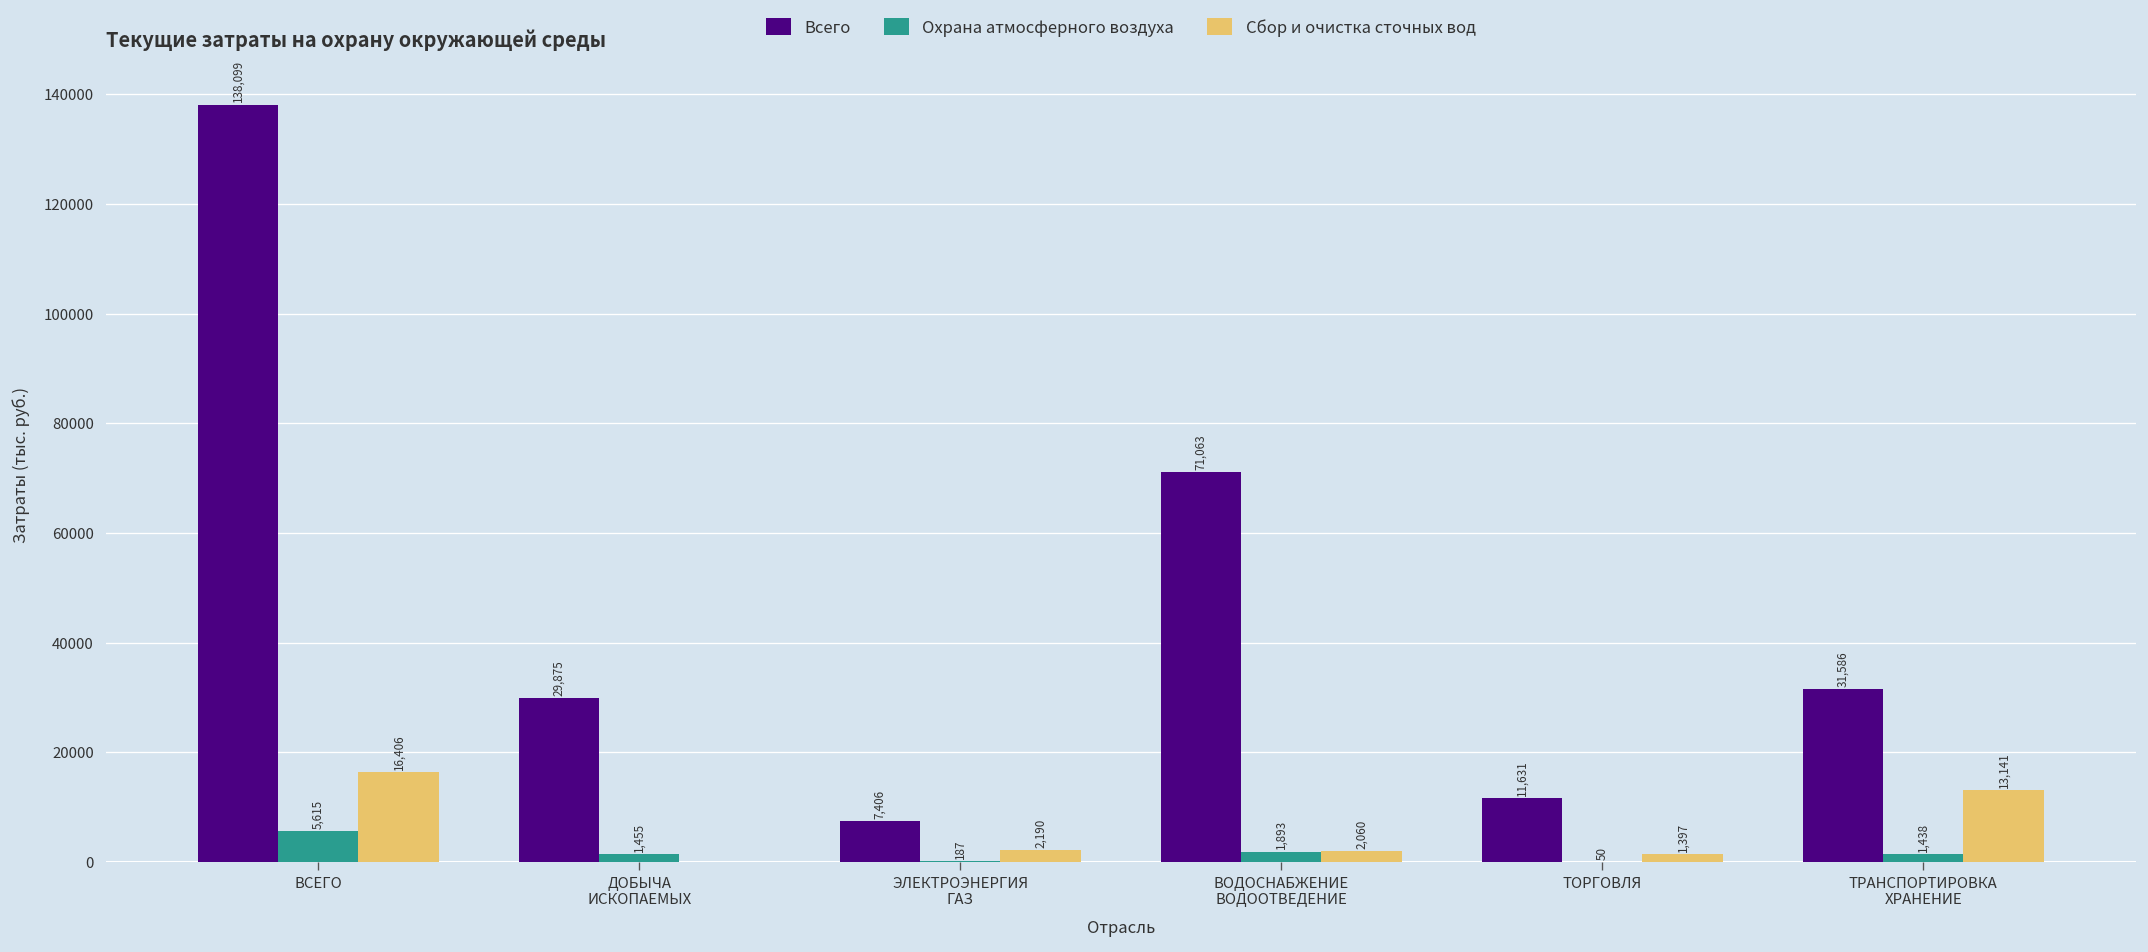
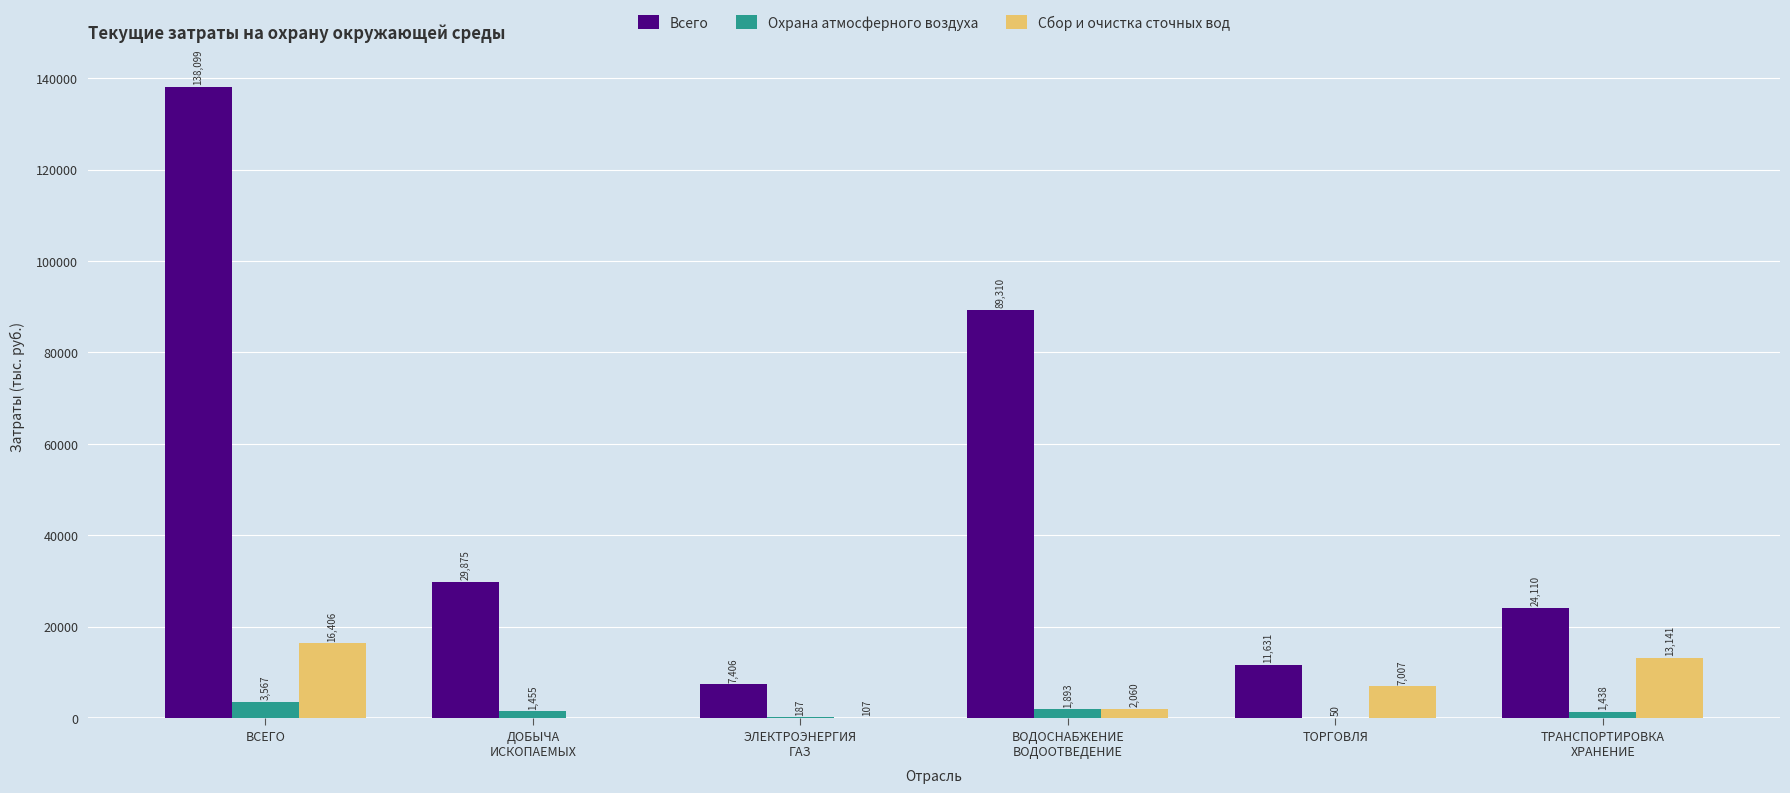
Охрана атмосферного воздуха, ВСЕГО: 5,615 -> 3,567
Сбор и очистка сточных вод, ЭЛЕКТРОЭНЕРГИЯ ГАЗ: 2,190 -> 107
Всего, ВОДОСНАБЖЕНИЕ ВОДООТВЕДЕНИЕ: 71,063 -> 89,310
Сбор и очистка сточных вод, ТОРГОВЛЯ: 1,397 -> 7,007
Всего, ТРАНСПОРТИРОВКА ХРАНЕНИЕ: 31,586 -> 24,110
